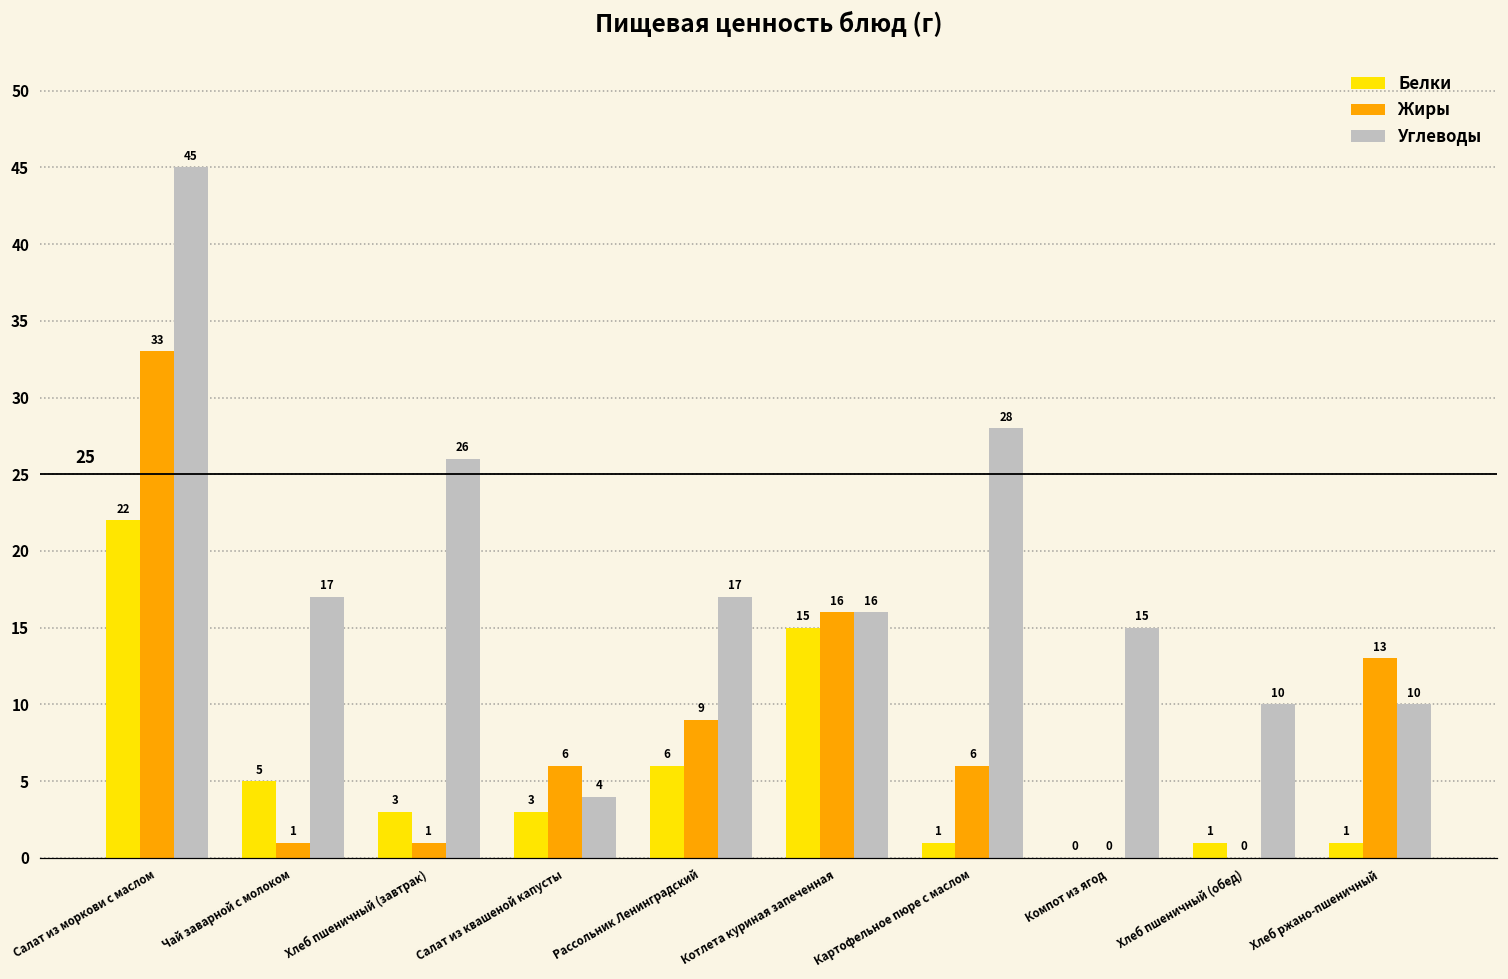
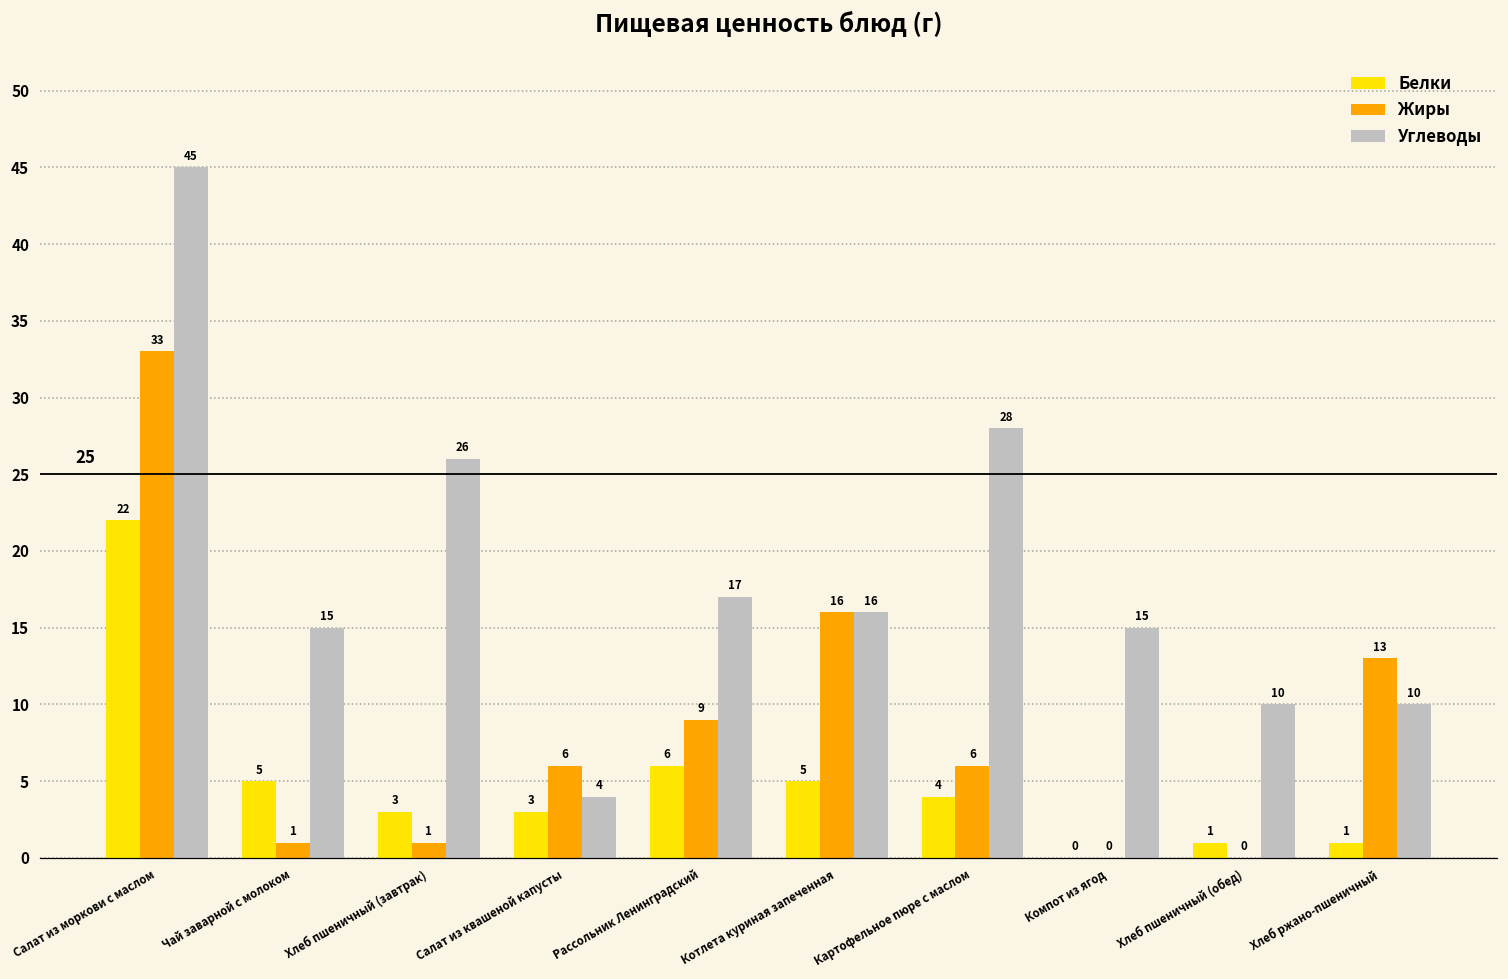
Углеводы, Чай заварной с молоком: 17 -> 15
Белки, Котлета куриная запеченная: 15 -> 5
Белки, Картофельное пюре с маслом: 1 -> 4
